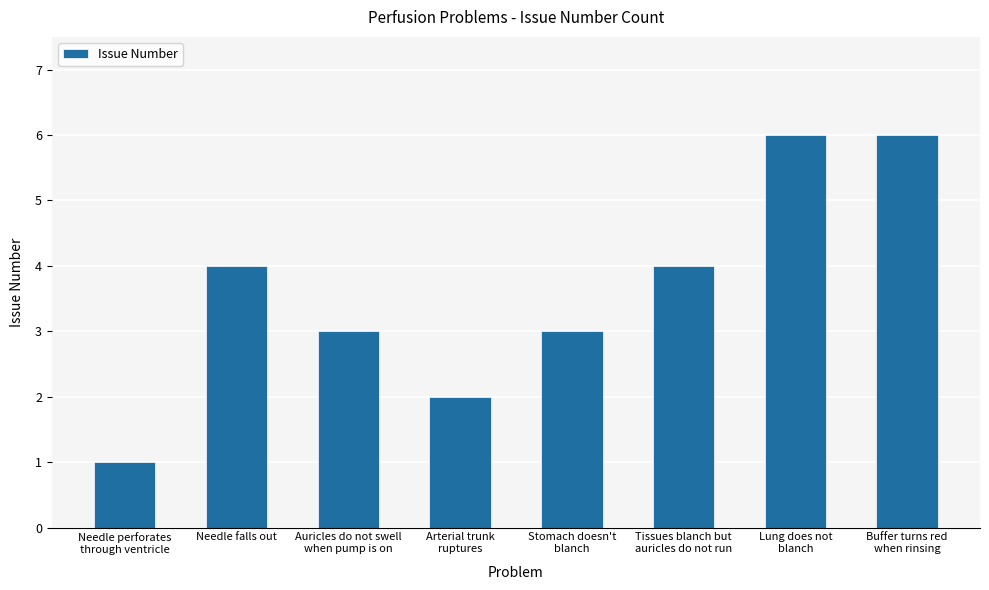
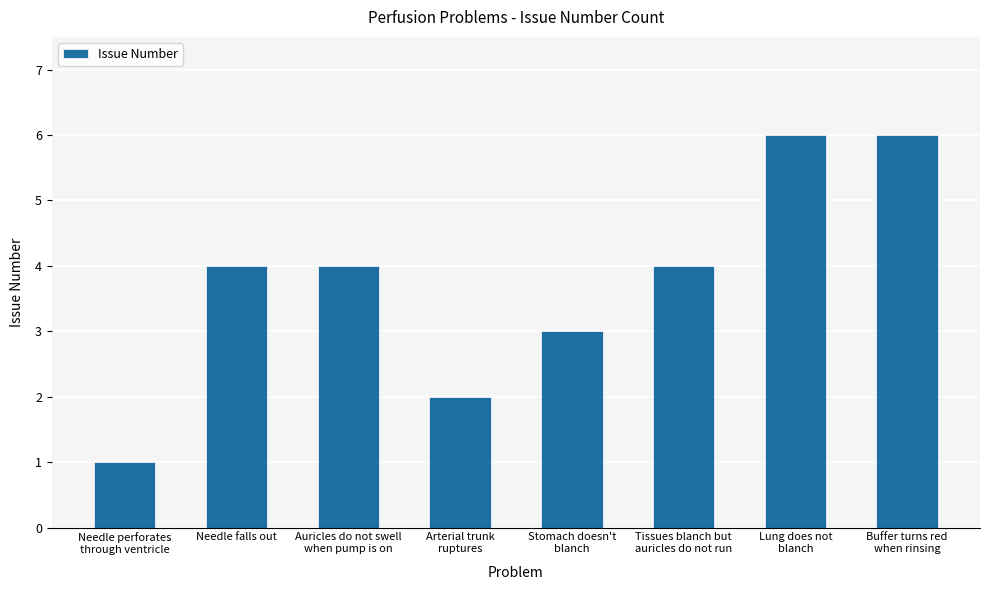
Auricles do not swell when pump is on: 3 -> 4
